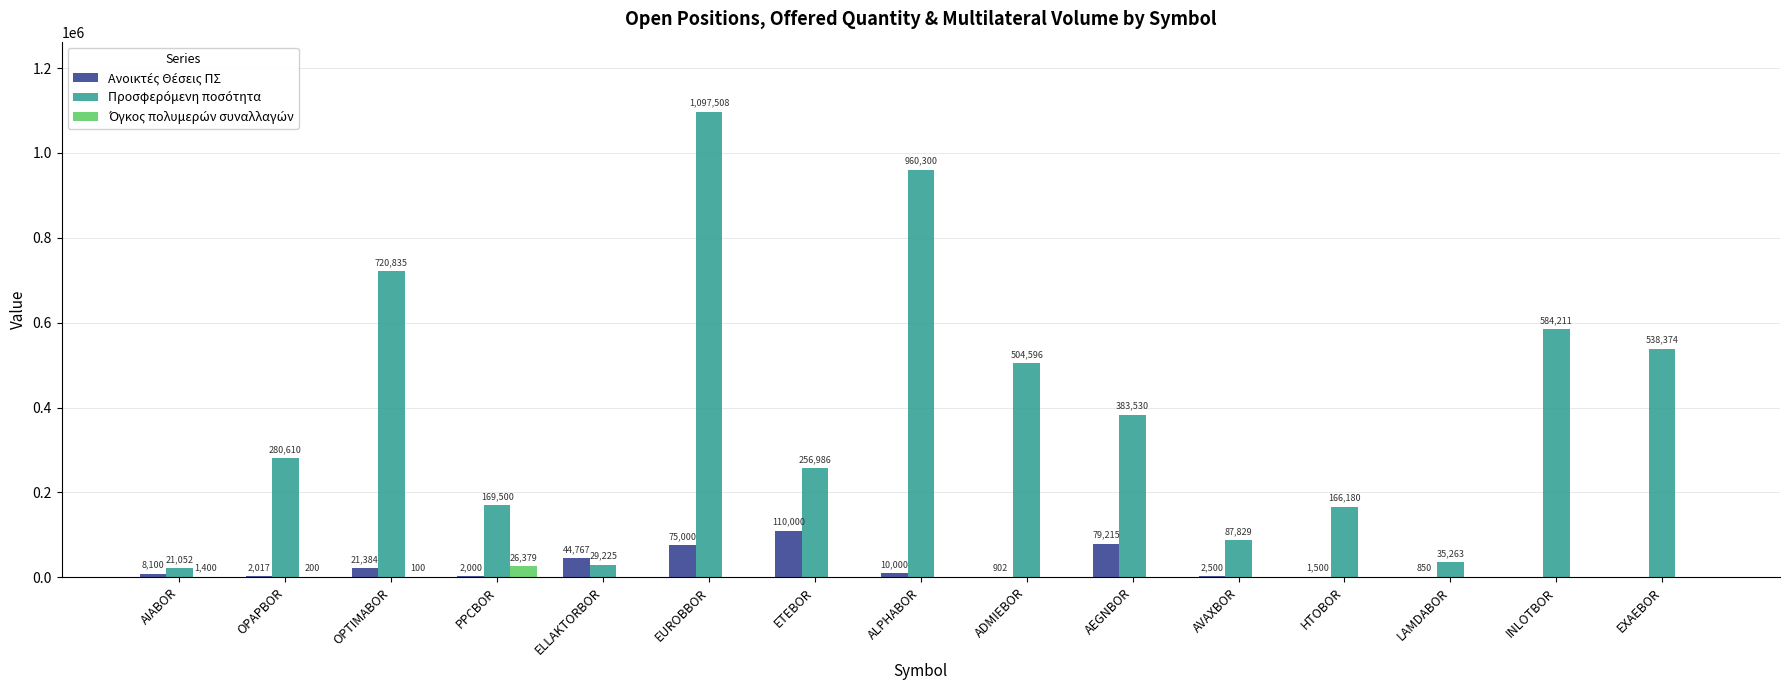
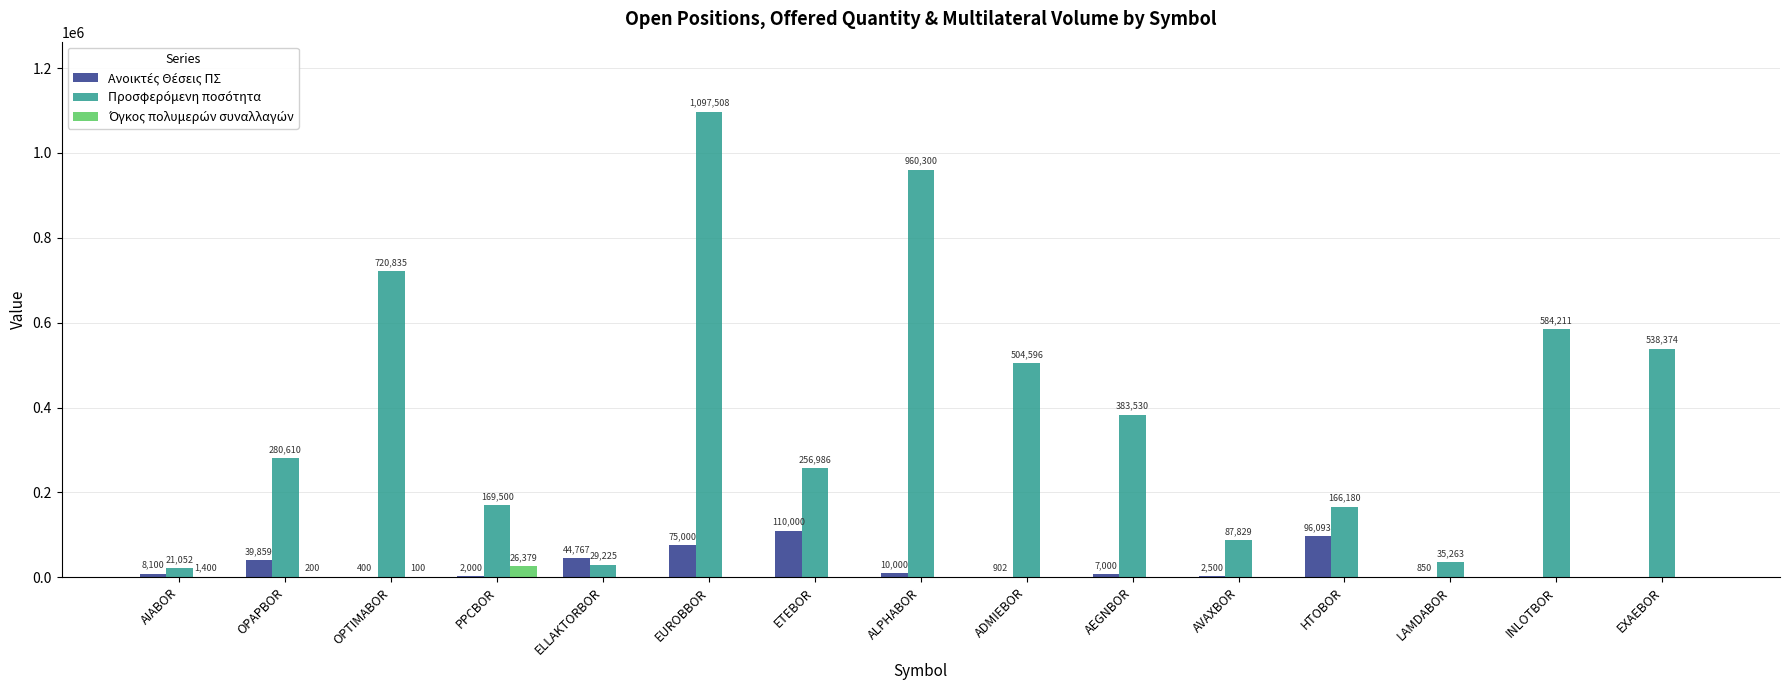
Ανοικτές Θέσεις ΠΣ, OPAPBOR: 2,017 -> 39,859
Ανοικτές Θέσεις ΠΣ, OPTIMABOR: 21,384 -> 400
Ανοικτές Θέσεις ΠΣ, AEGNBOR: 79,215 -> 7,000
Ανοικτές Θέσεις ΠΣ, HTOBOR: 1,500 -> 96,093
